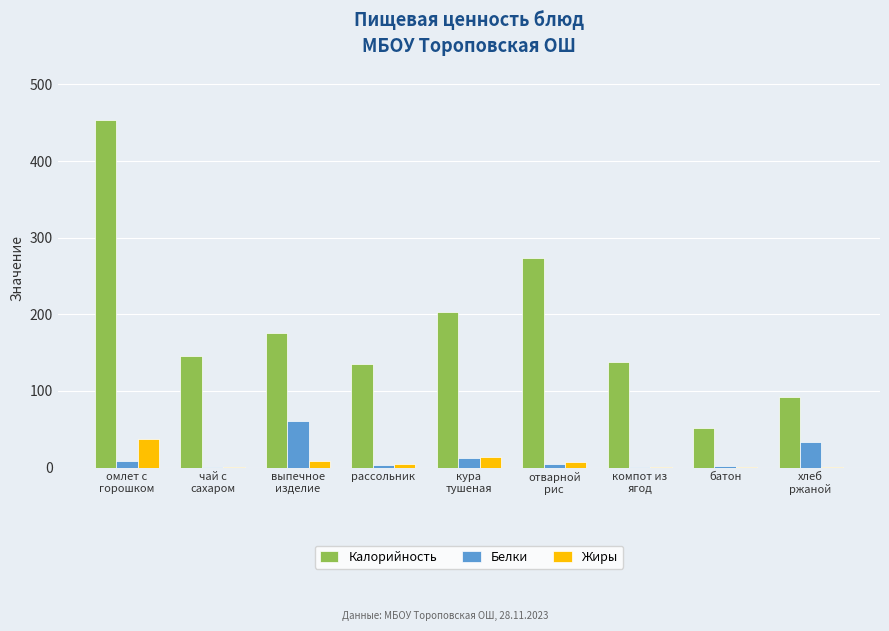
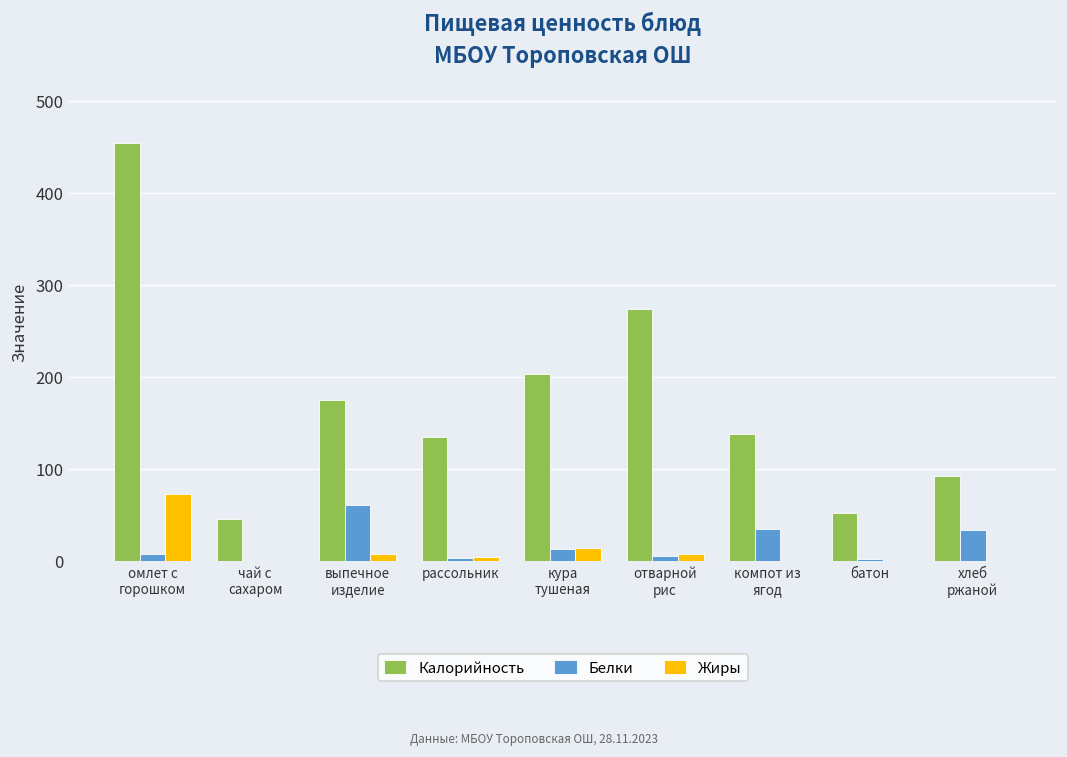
Жиры, омлет с горошком: 40 -> 70
Калорийность, чай с сахаром: 150 -> 50
Белки, компот из ягод: 0 -> 40
